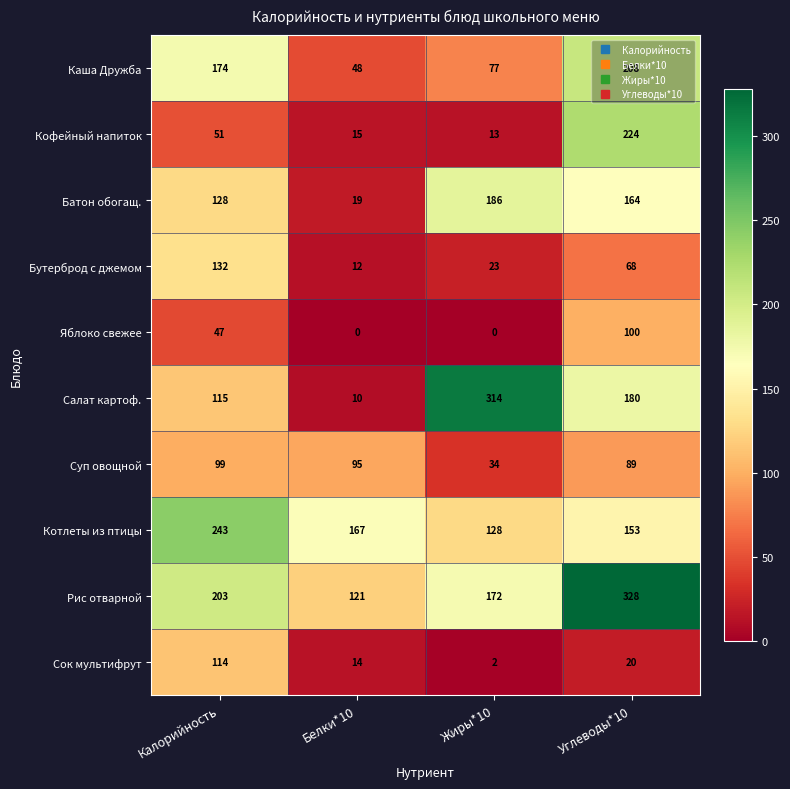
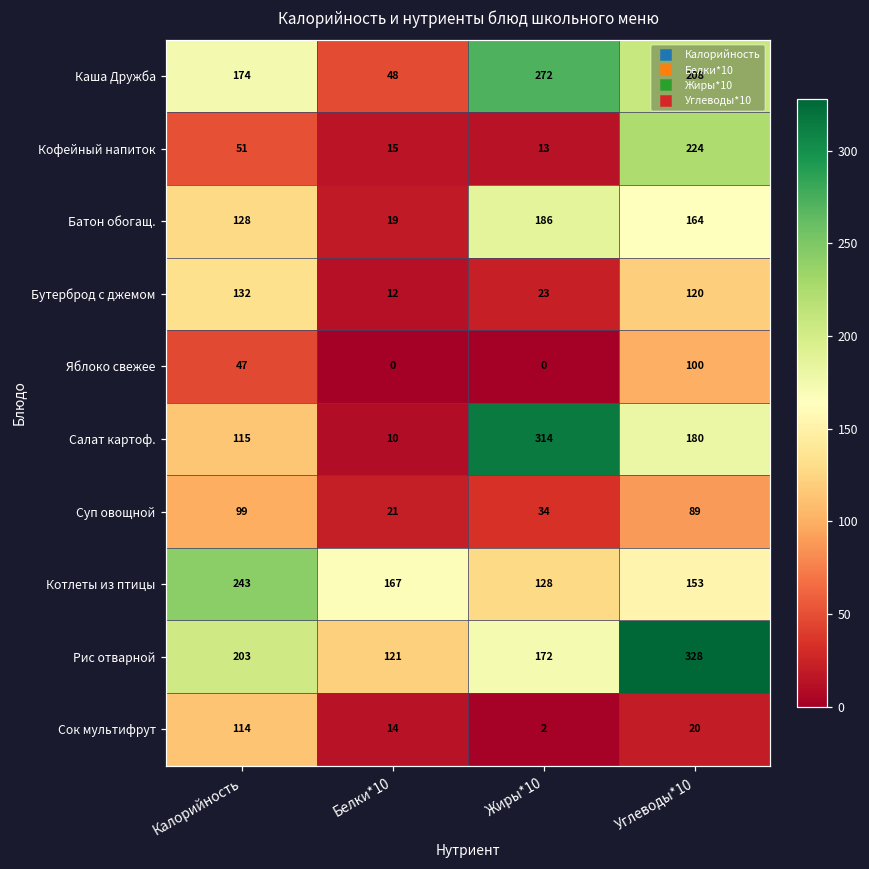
Каша Дружба, Жиры*10: 77 -> 272
Бутерброд с джемом, Углеводы*10: 68 -> 120
Суп овощной, Белки*10: 95 -> 21
